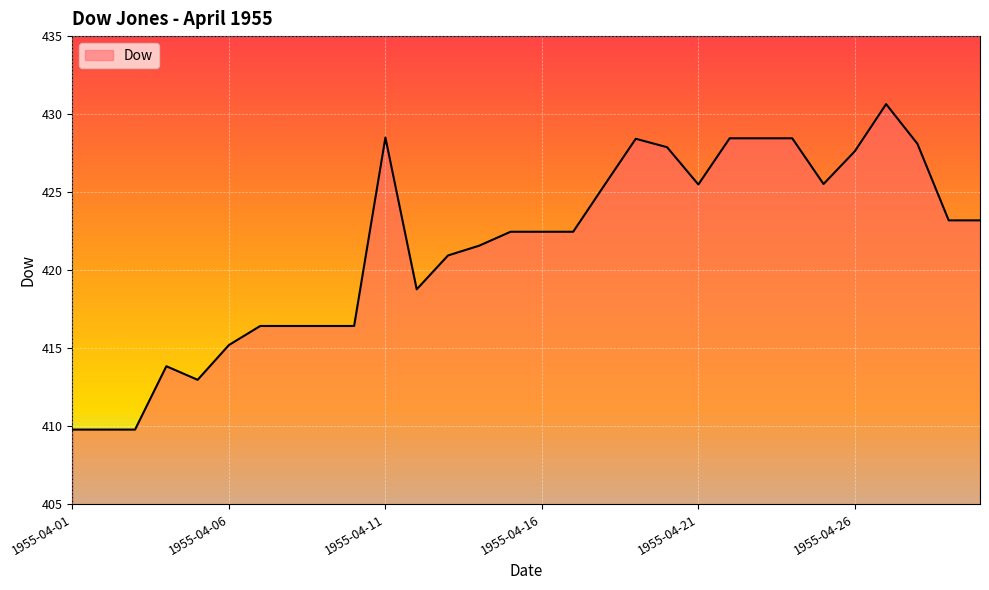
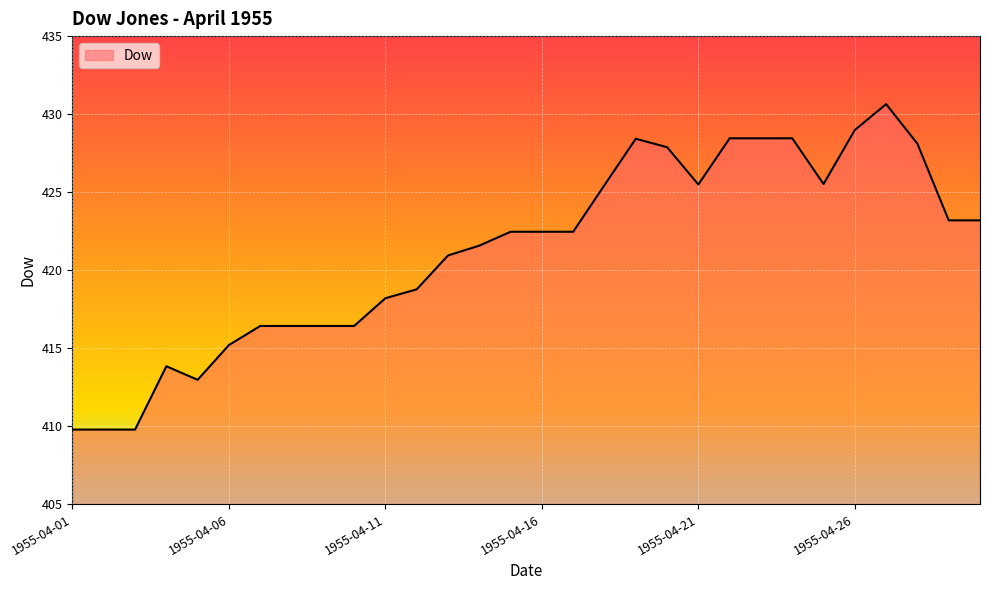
1955-04-11: 428.5 -> 418.2
1955-04-26: 427.6 -> 429.0
